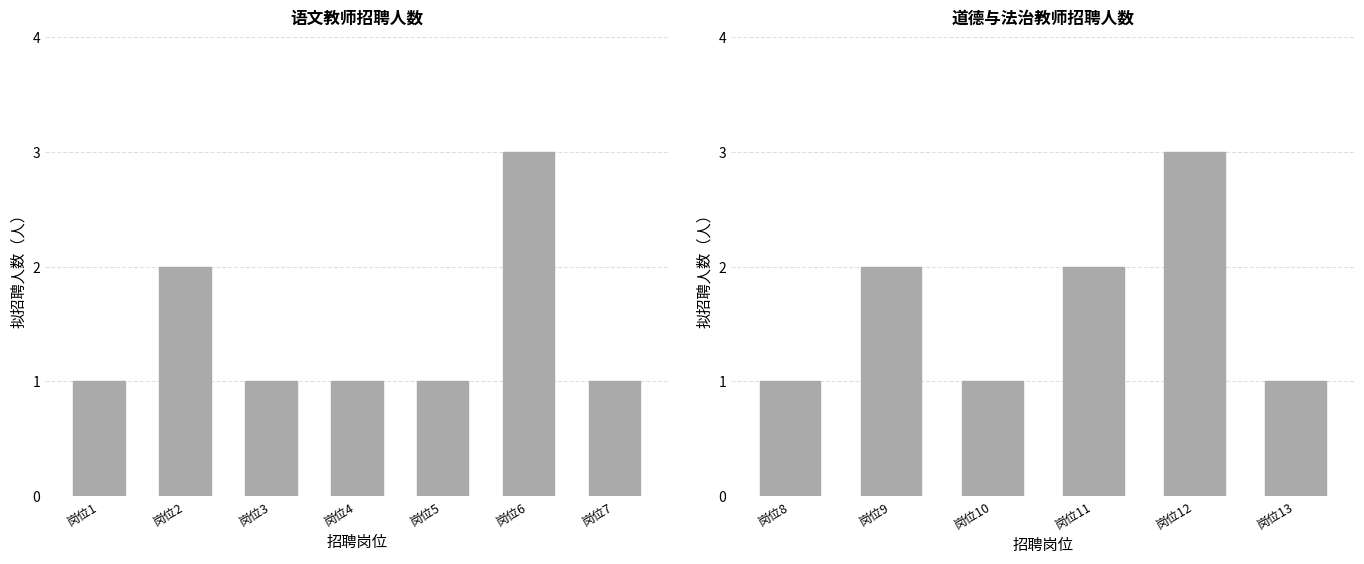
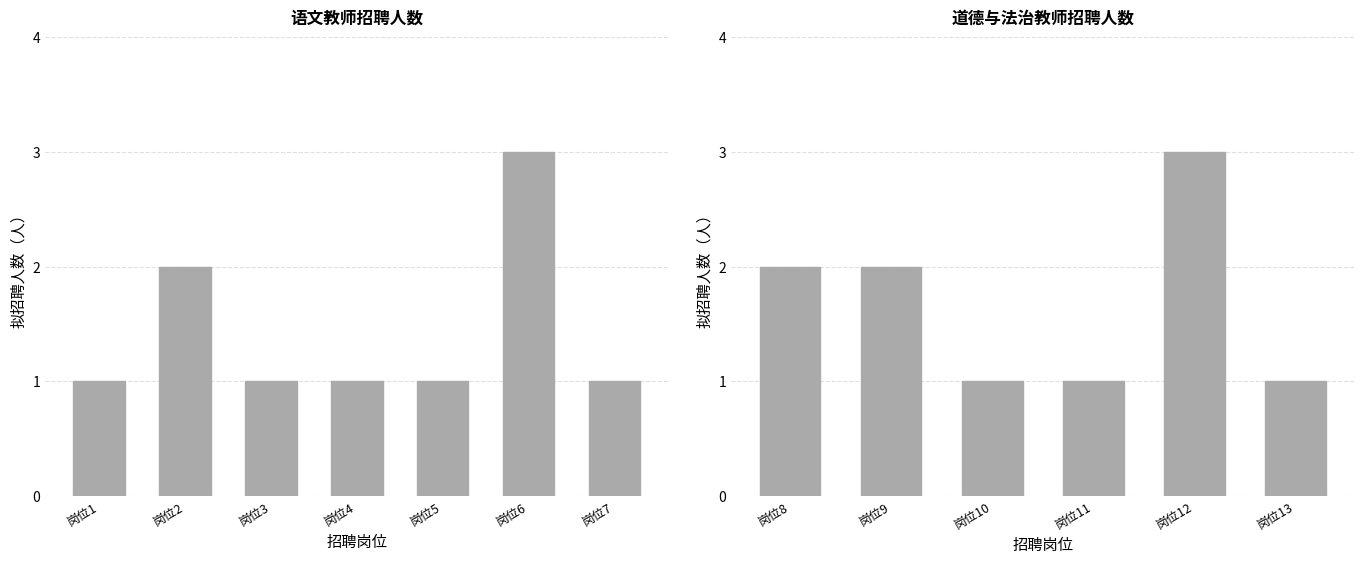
道德与法治教师招聘人数, 岗位8: 1 -> 2
道德与法治教师招聘人数, 岗位11: 2 -> 1
